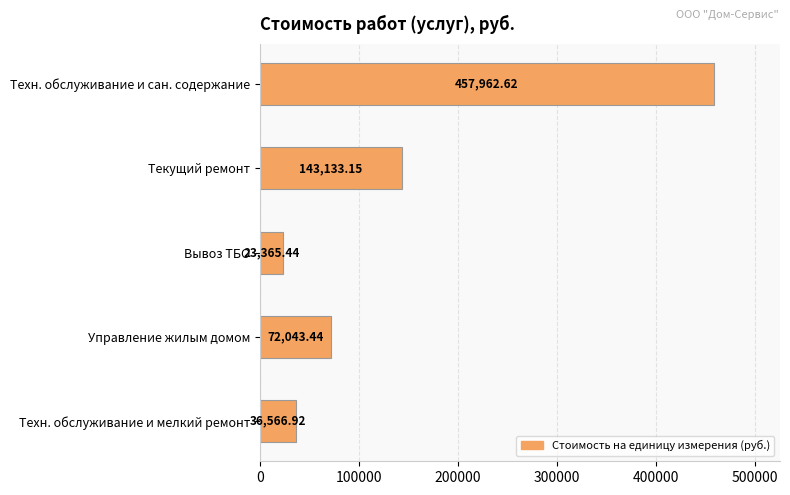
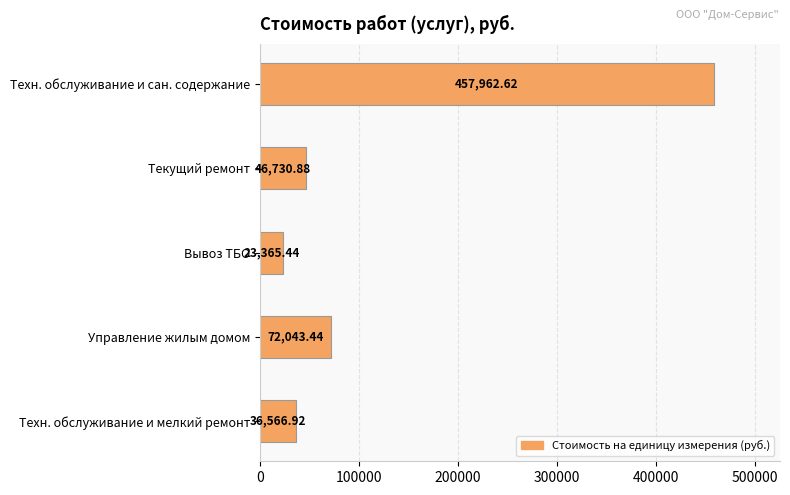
Текущий ремонт: 143,133.15 -> 46,730.88
